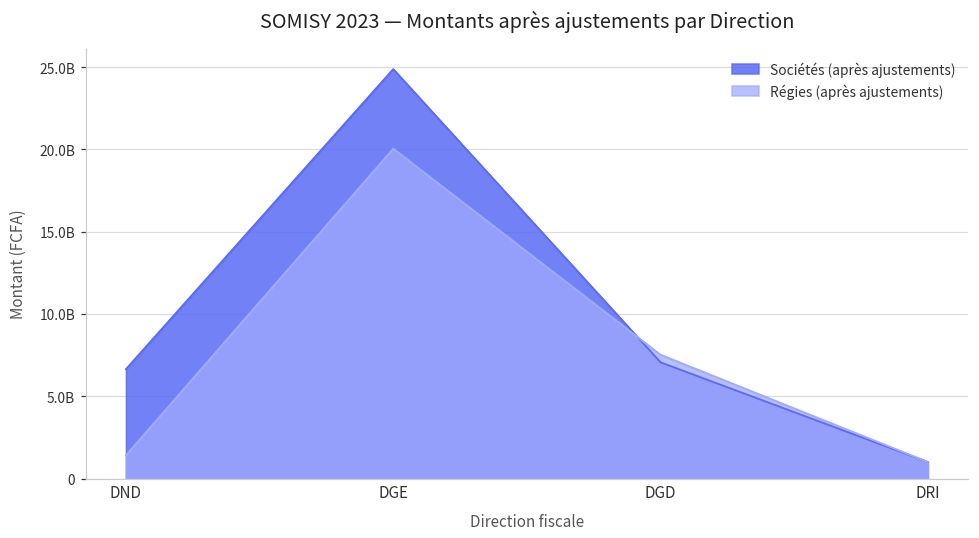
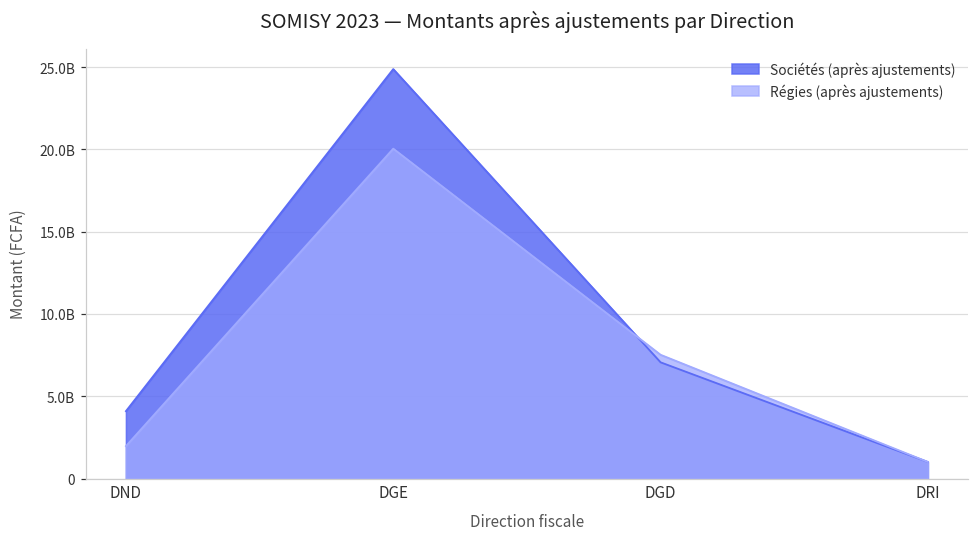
Sociétés (après ajustements), DND: 6600000000 -> 4100000000
Régies (après ajustements), DND: 1400000000 -> 2000000000
